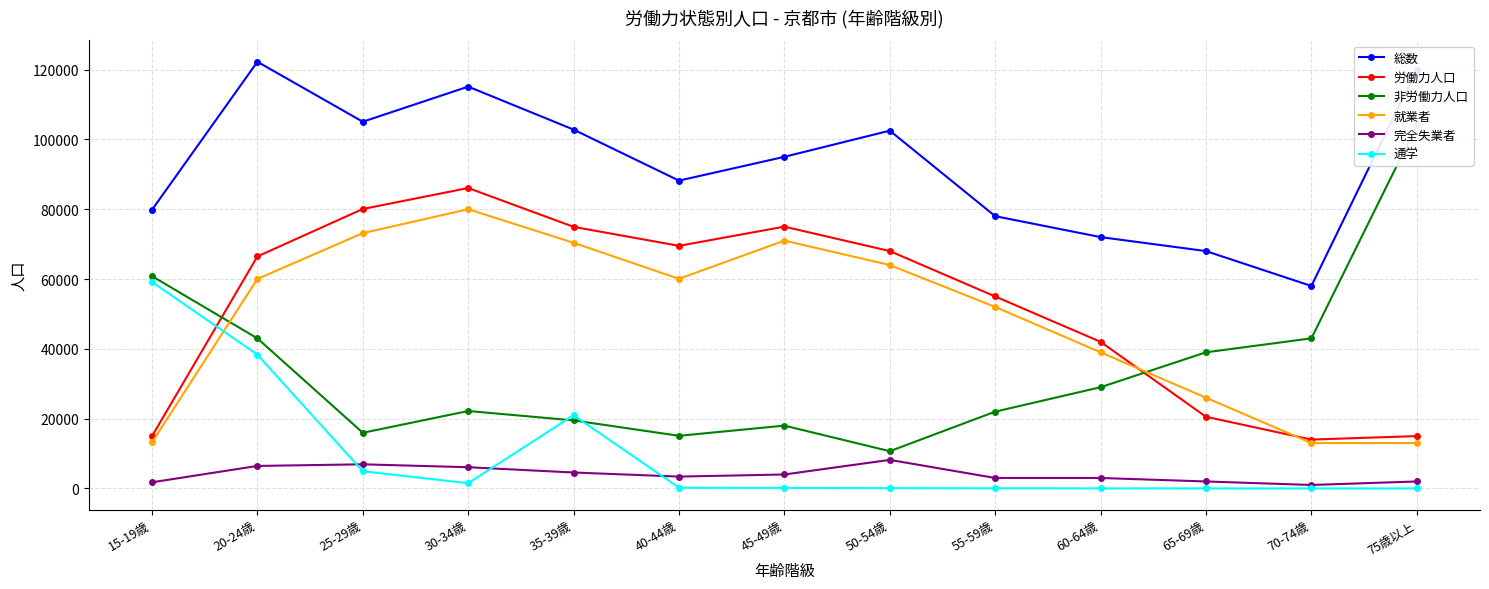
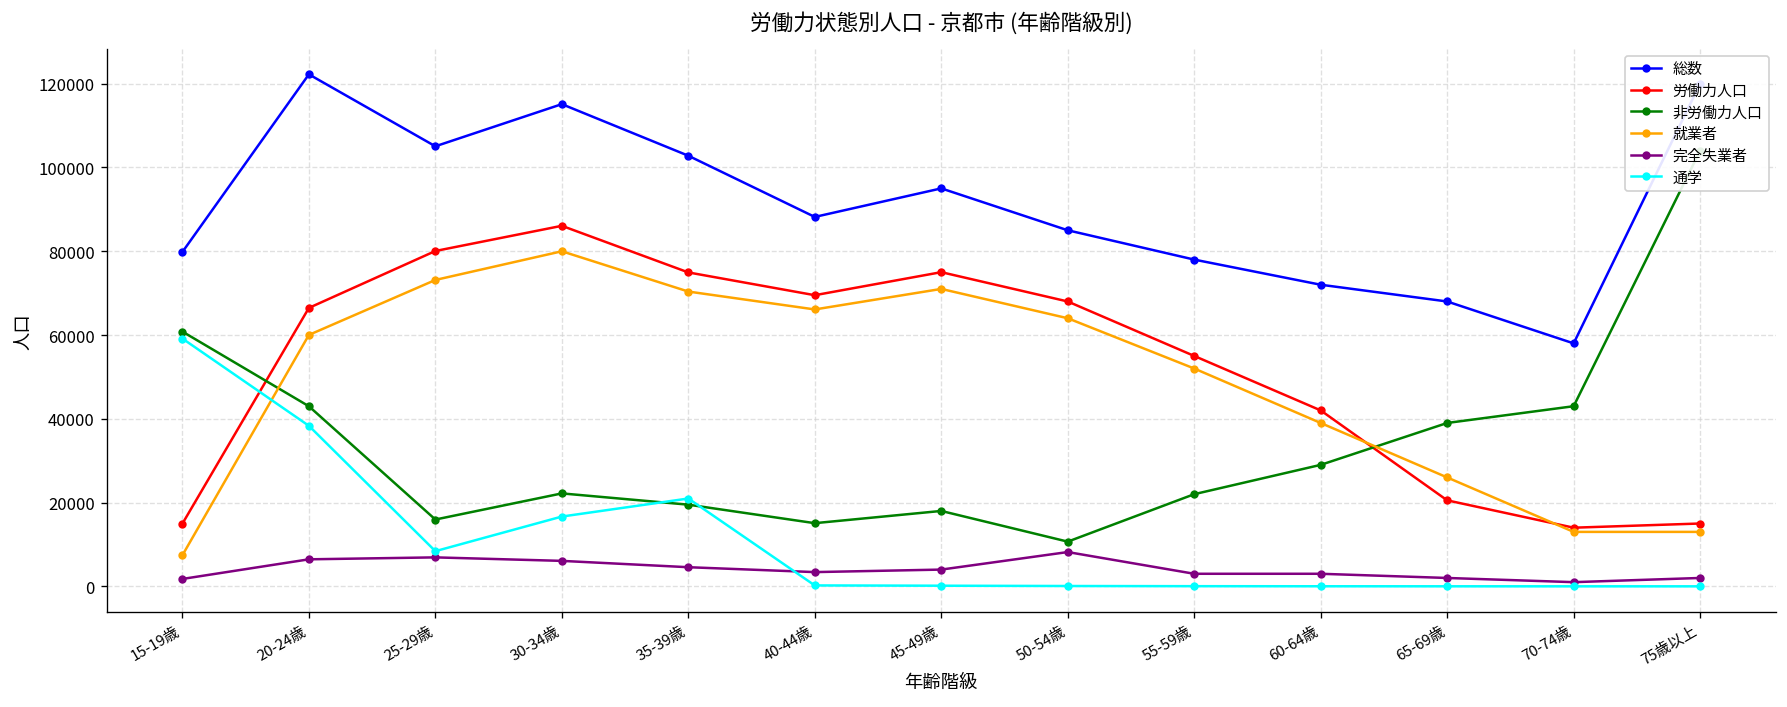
就業者, 15-19歳: 13000 -> 7000
通学, 25-29歳: 5000 -> 8000
通学, 30-34歳: 2000 -> 17000
就業者, 40-44歳: 60000 -> 66000
総数, 50-54歳: 102000 -> 85000
